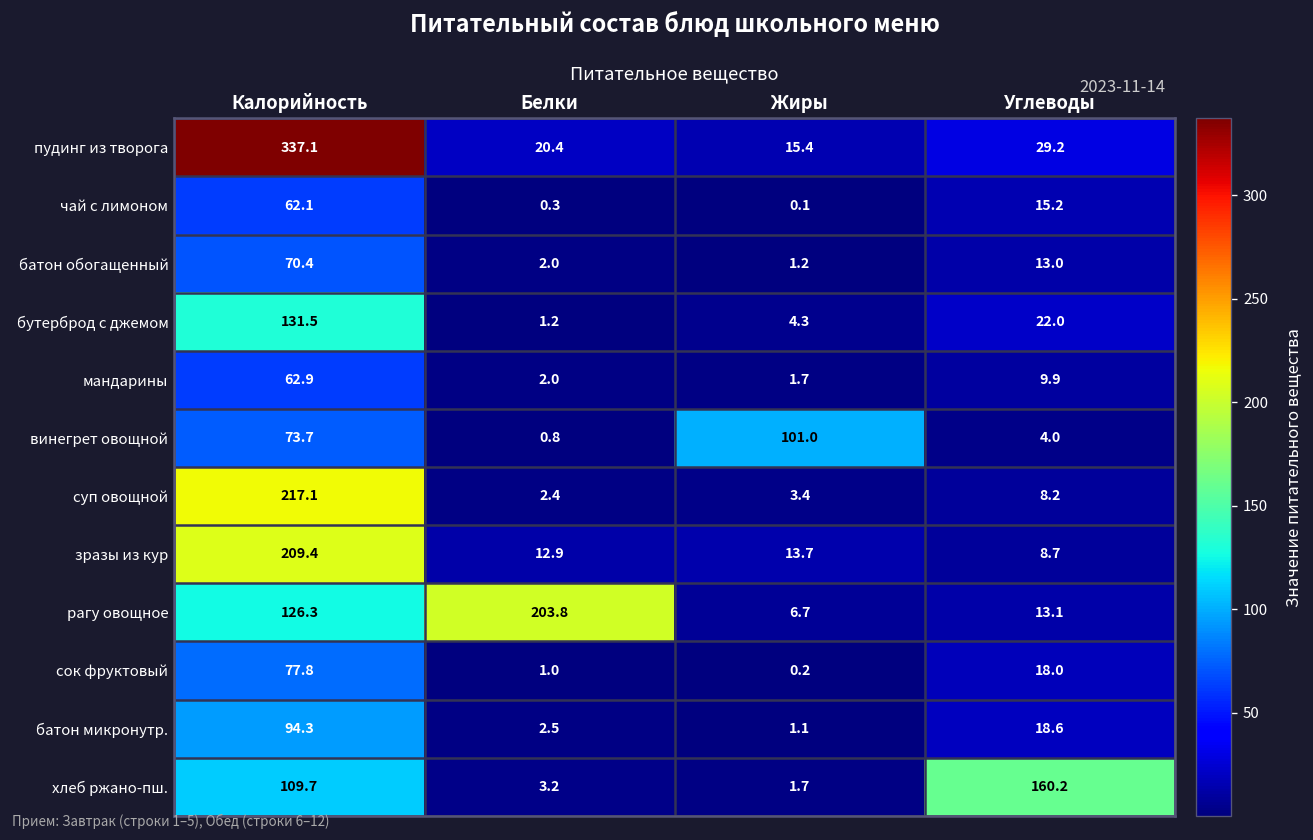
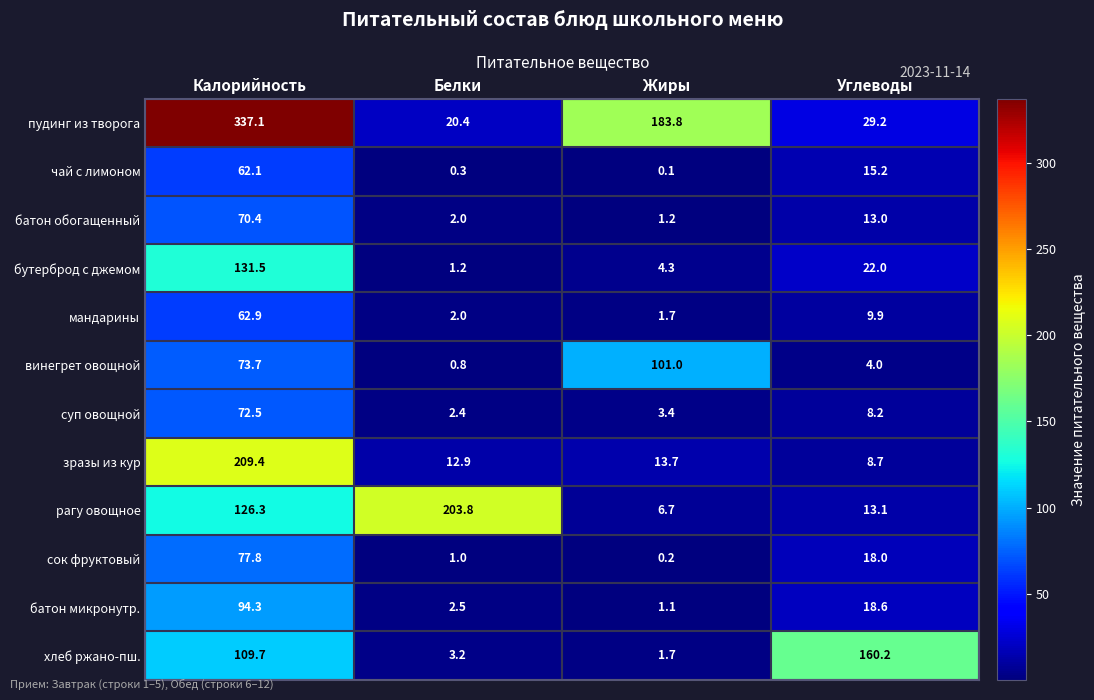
пудинг из творога, Жиры: 15.4 -> 183.8
суп овощной, Калорийность: 217.1 -> 72.5
